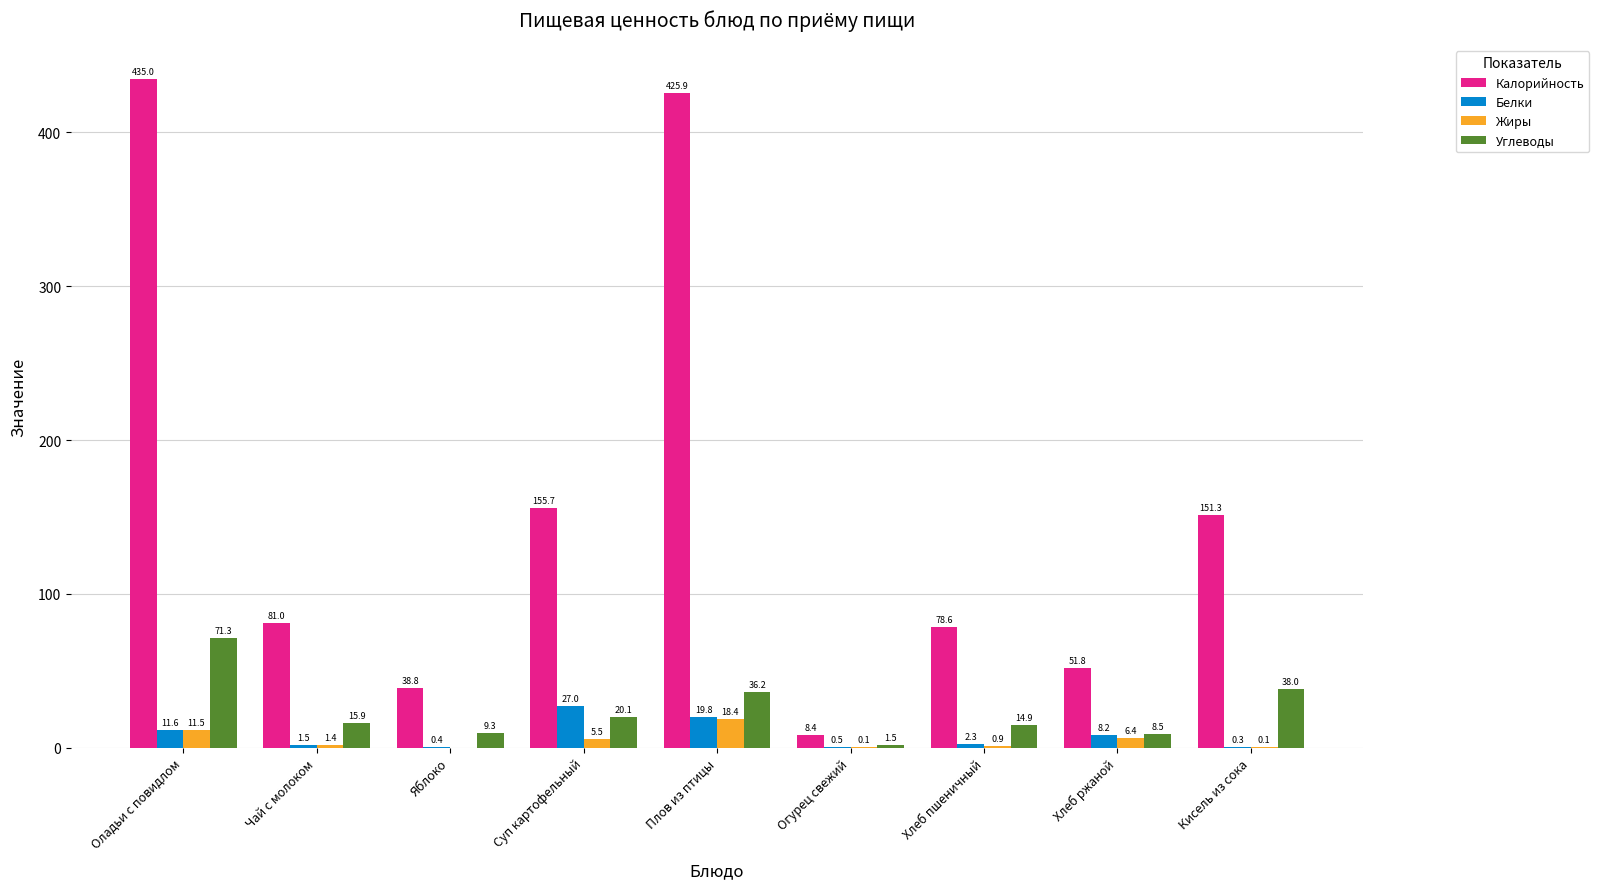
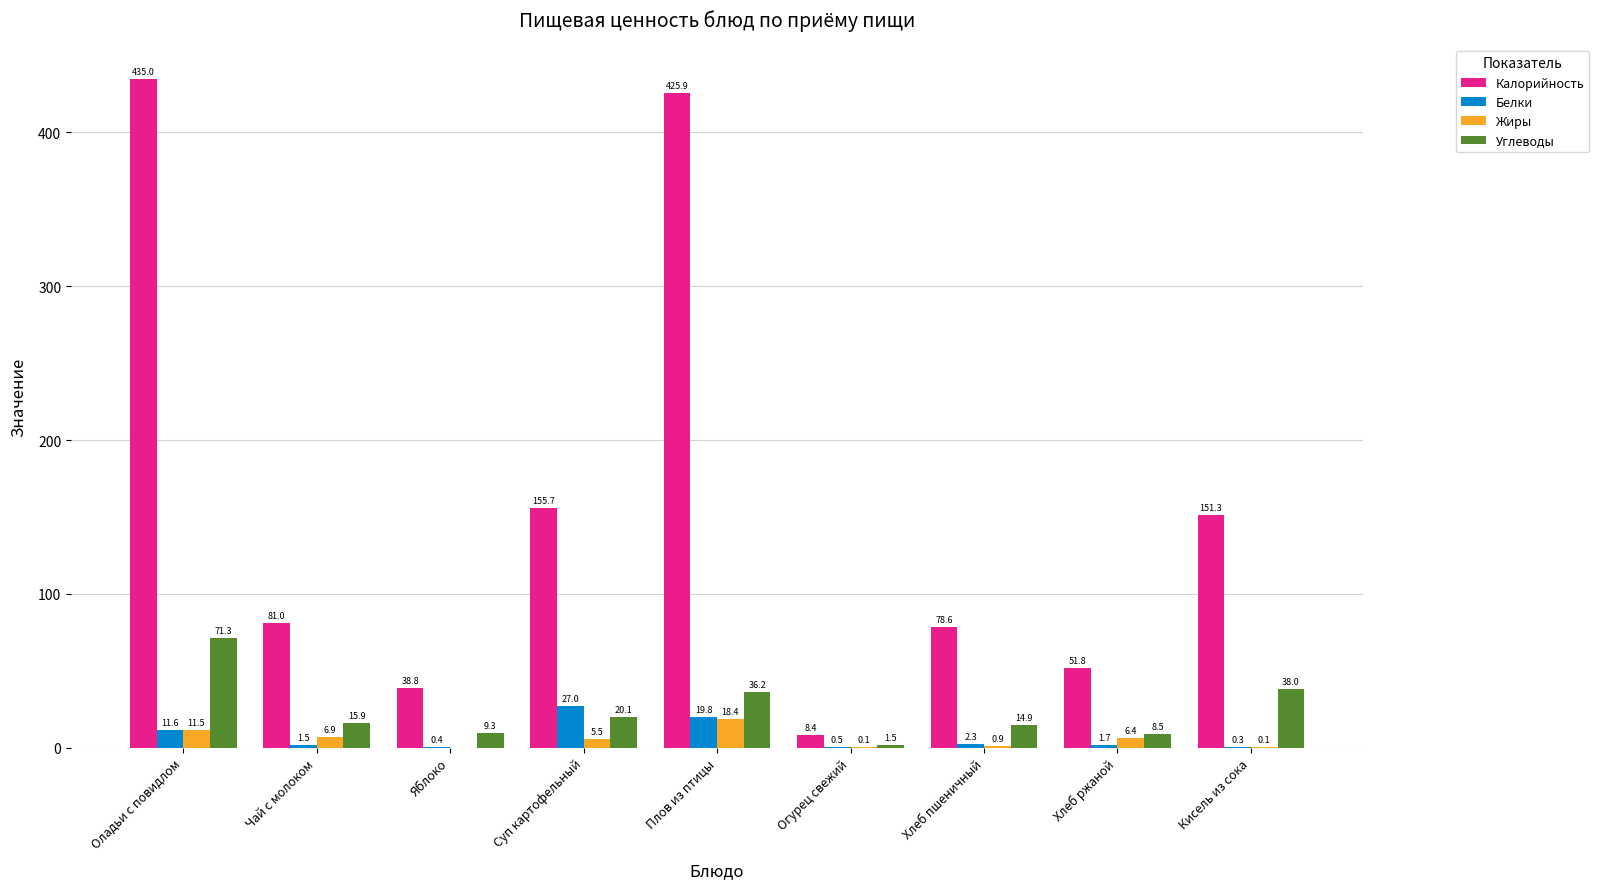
Жиры, Чай с молоком: 1.4 -> 6.9
Белки, Хлеб ржаной: 8.2 -> 1.7
